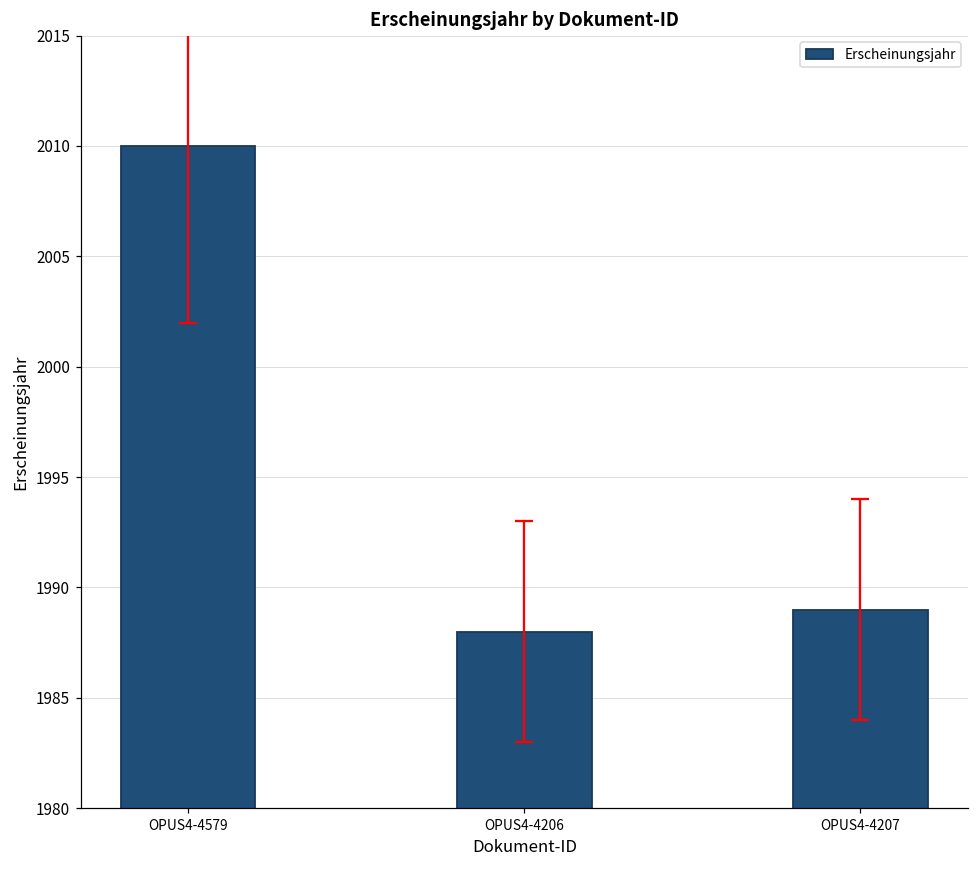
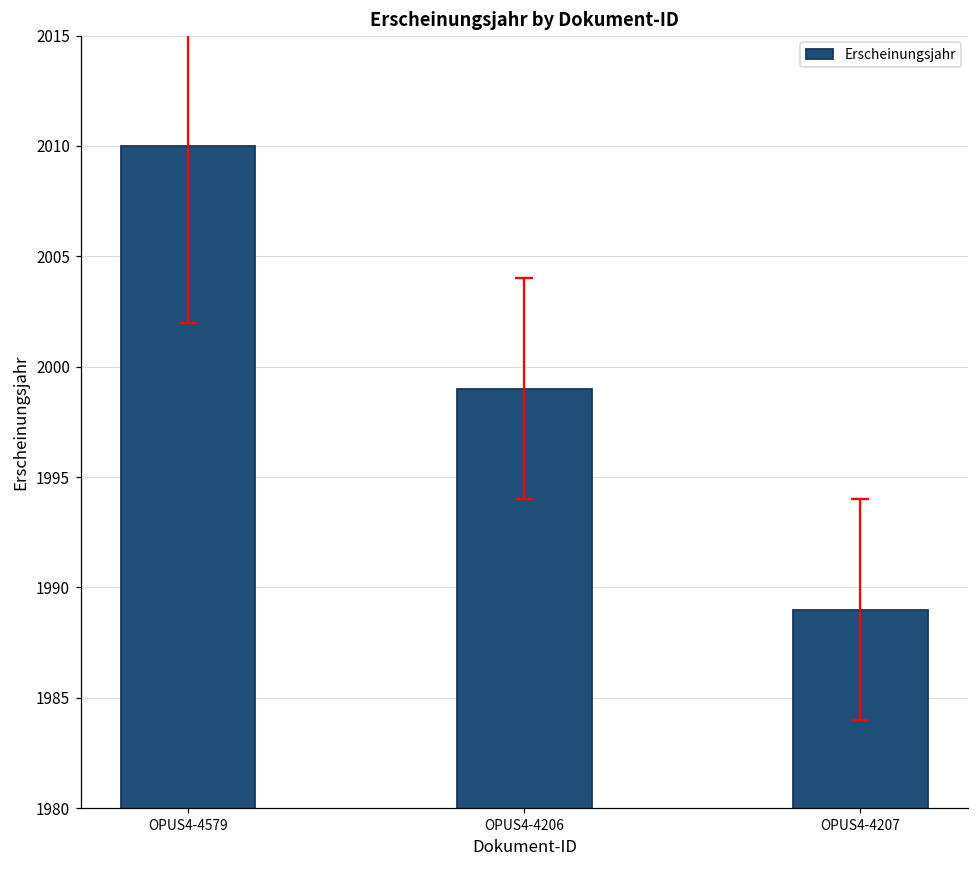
Erscheinungsjahr, OPUS4-4206: 1988 -> 1999
